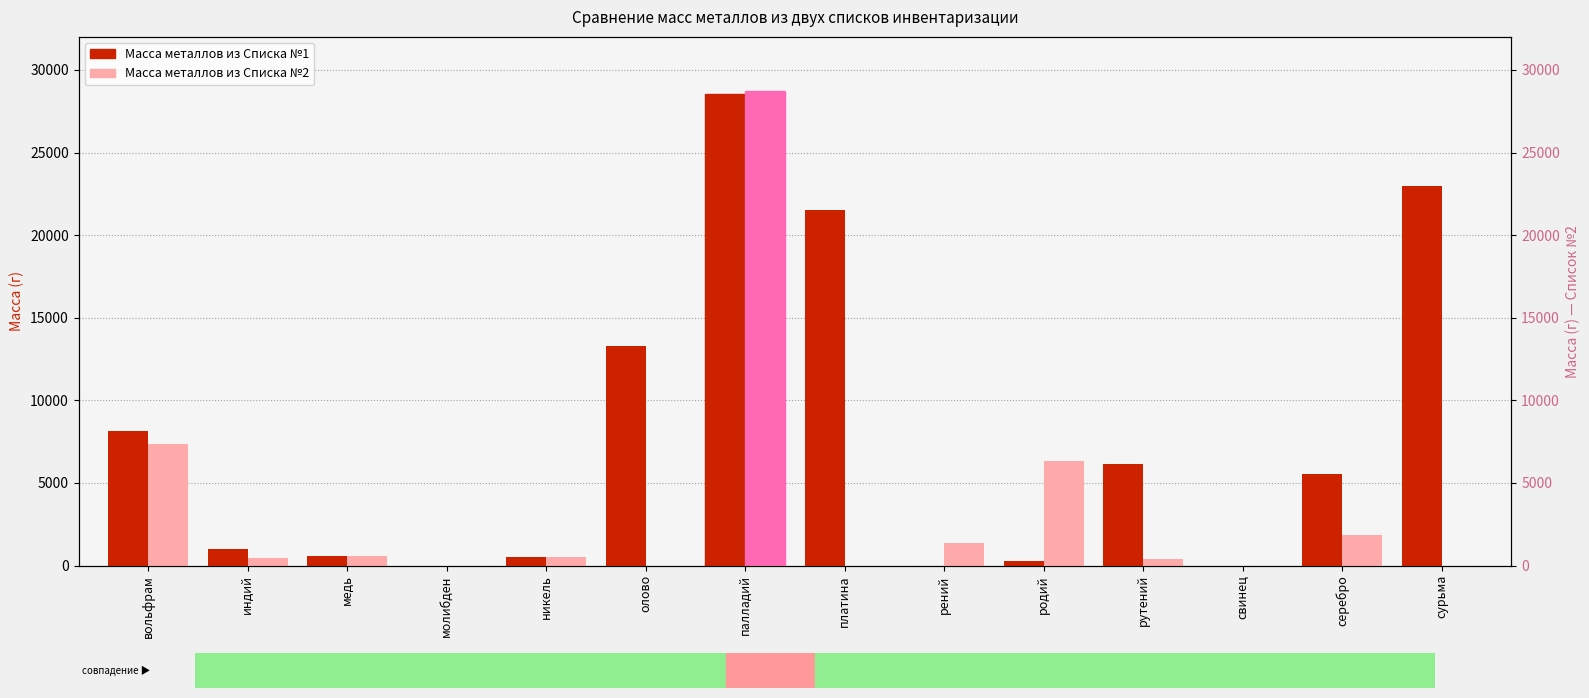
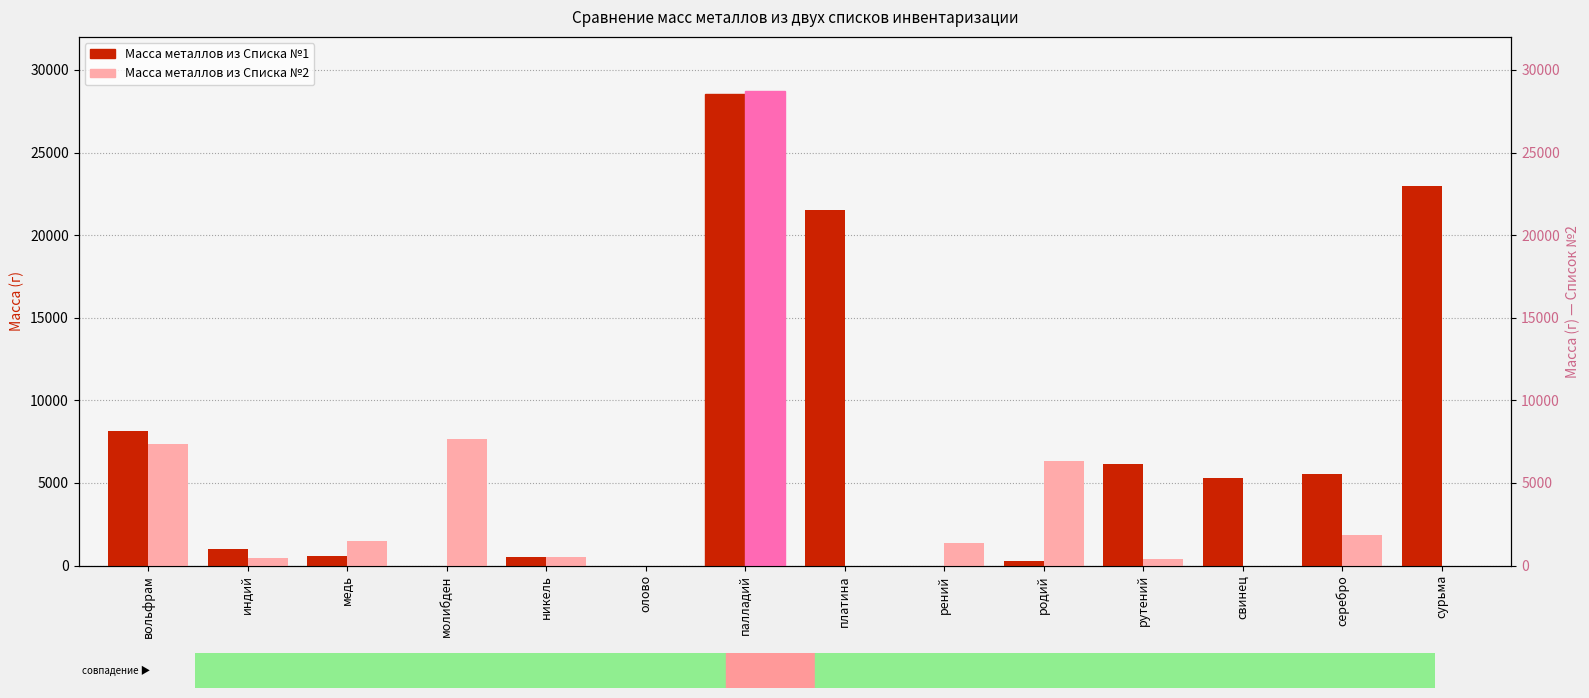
Масса металлов из Списка №2, медь: 600 -> 1500
Масса металлов из Списка №2, молибден: 0 -> 7600
Масса металлов из Списка №1, олово: 13300 -> 0
Масса металлов из Списка №1, свинец: 0 -> 5300
